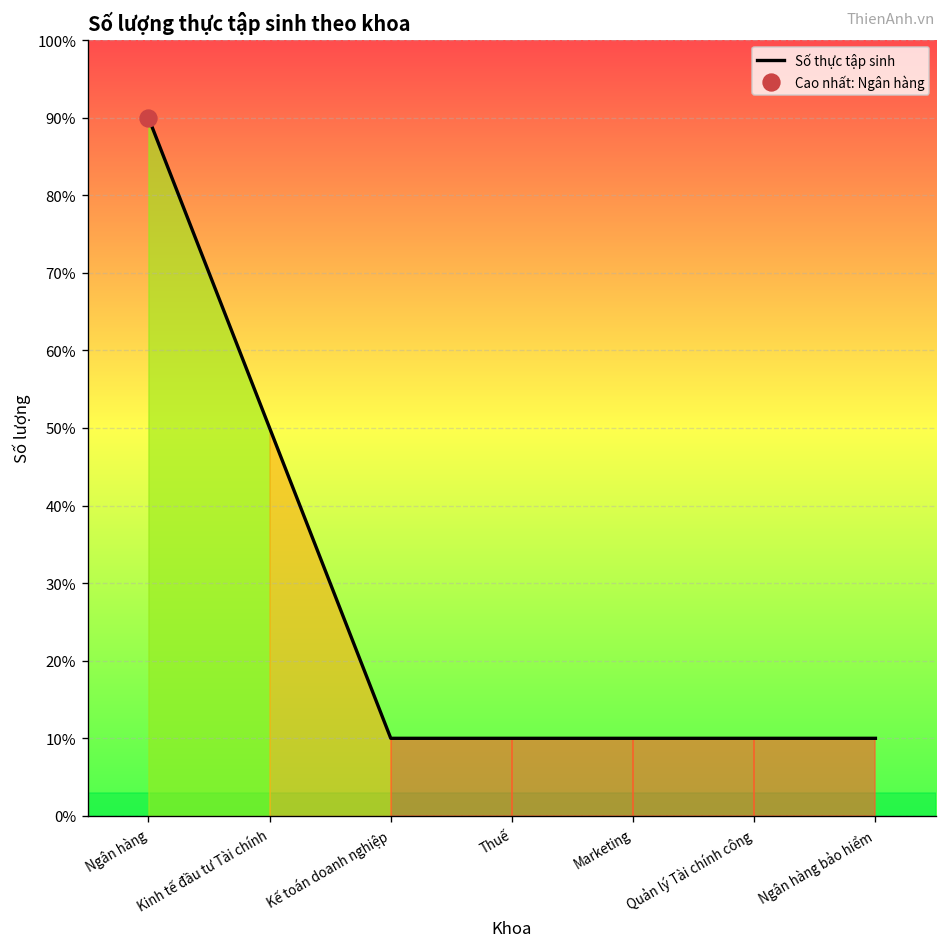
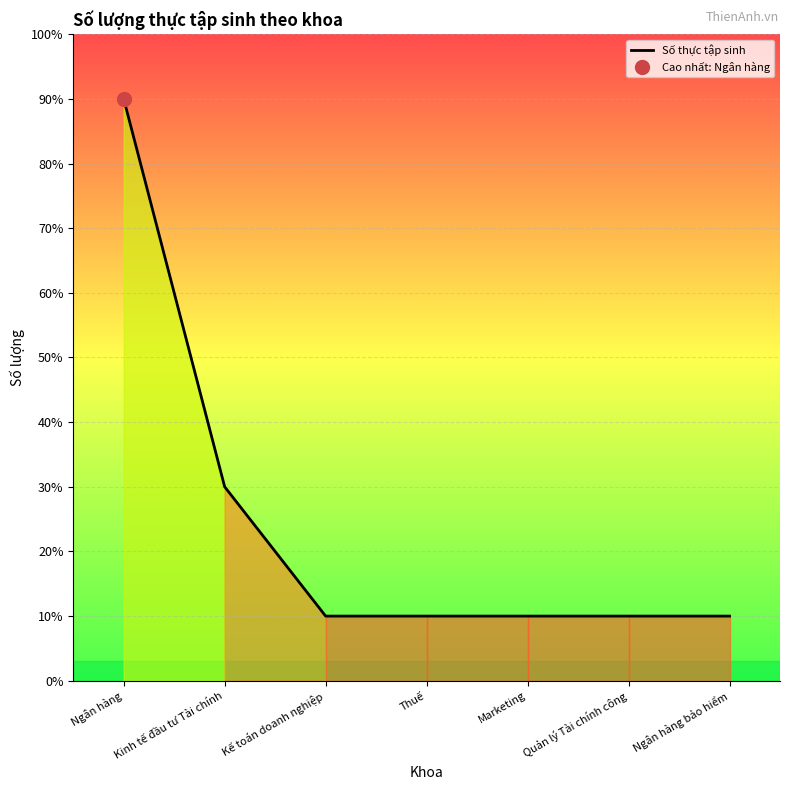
Số thực tập sinh, Kinh tế đầu tư Tài chính: 50% -> 30%
